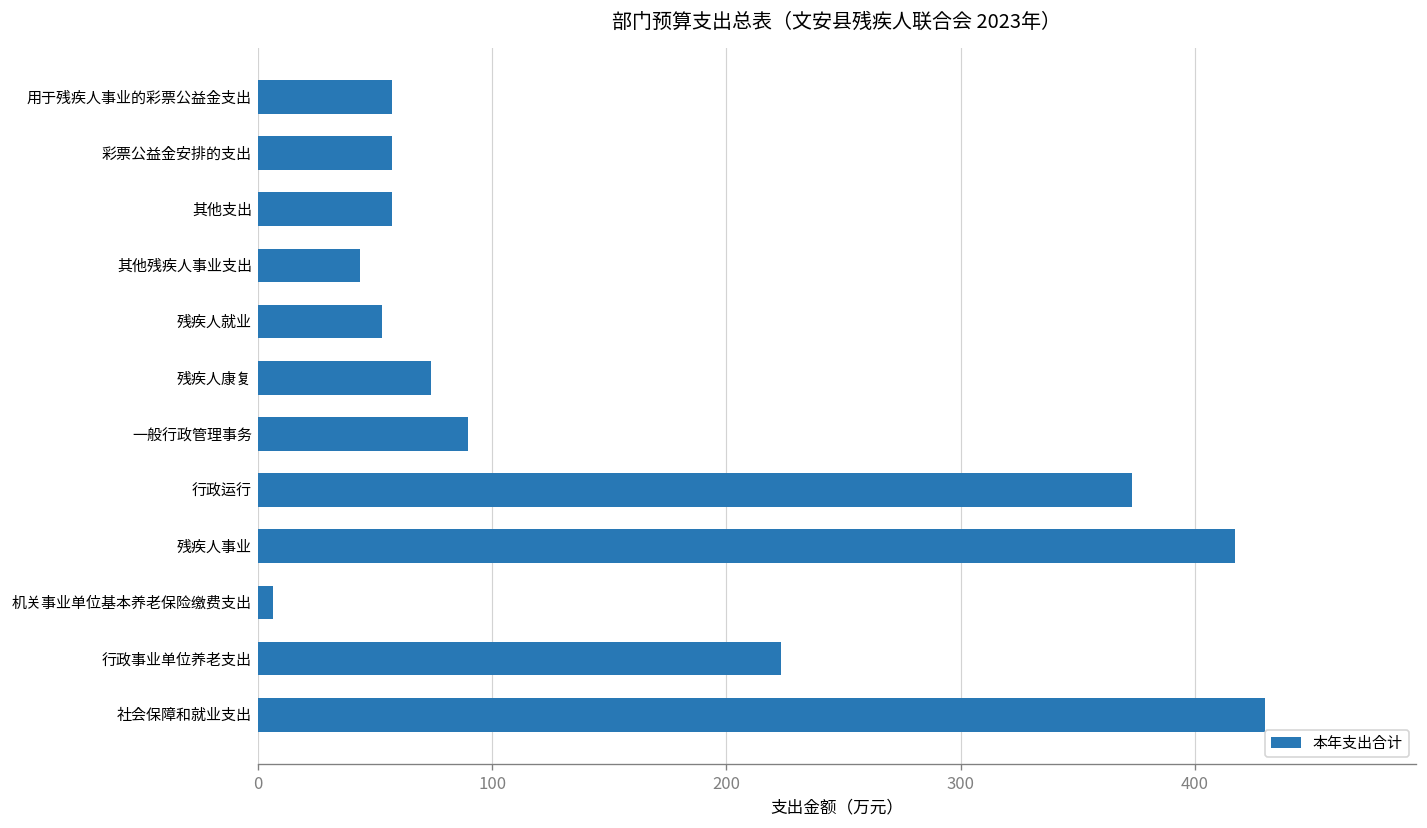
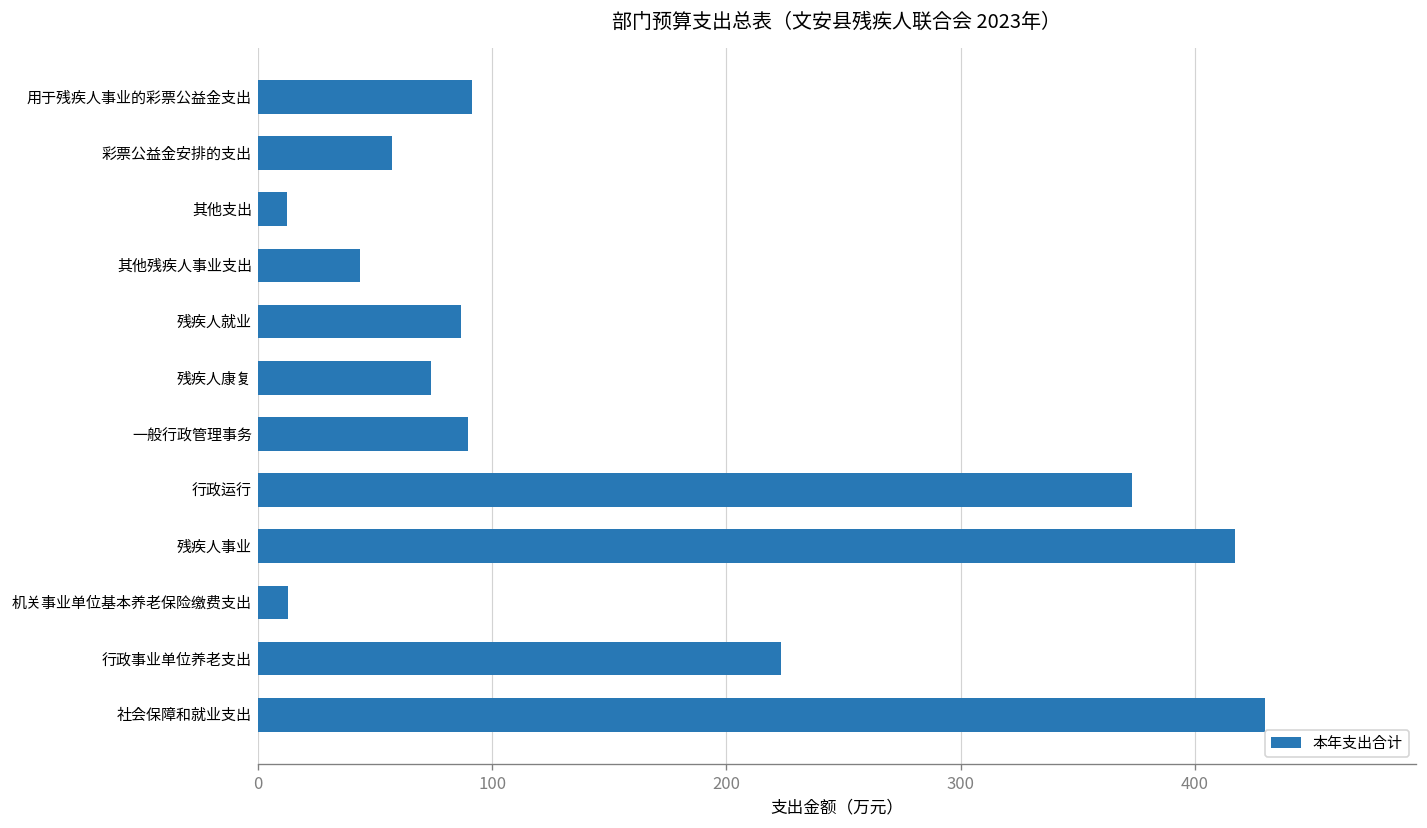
用于残疾人事业的彩票公益金支出: 57 -> 92
其他支出: 57 -> 12
残疾人就业: 53 -> 87
机关事业单位基本养老保险缴费支出: 7 -> 13
